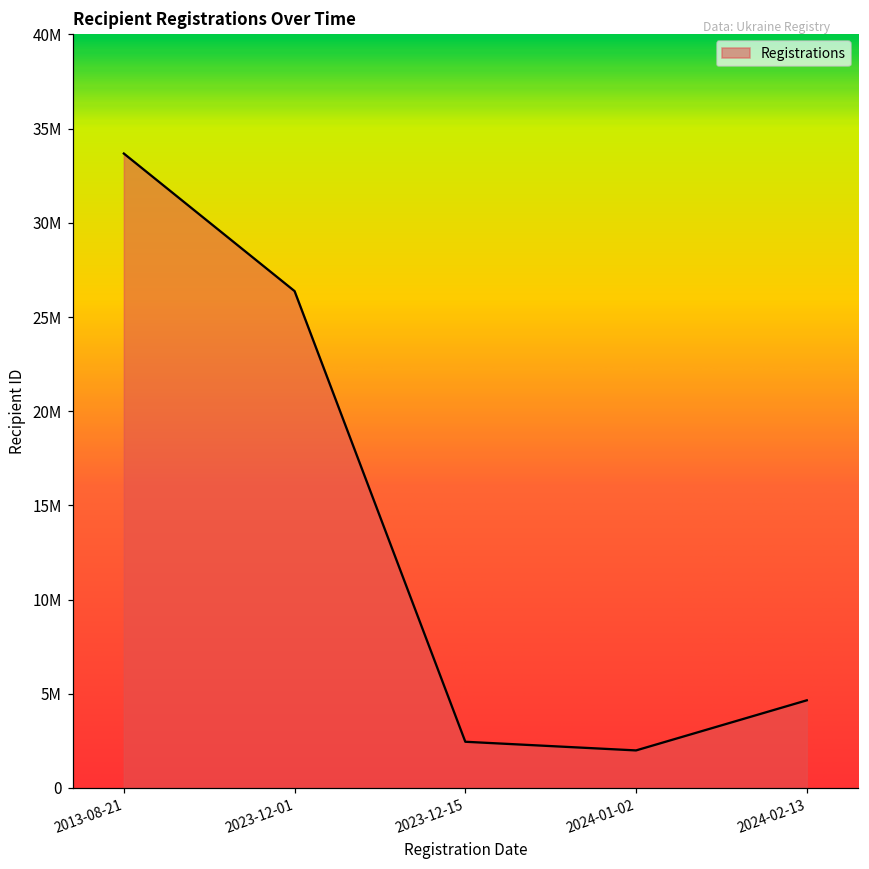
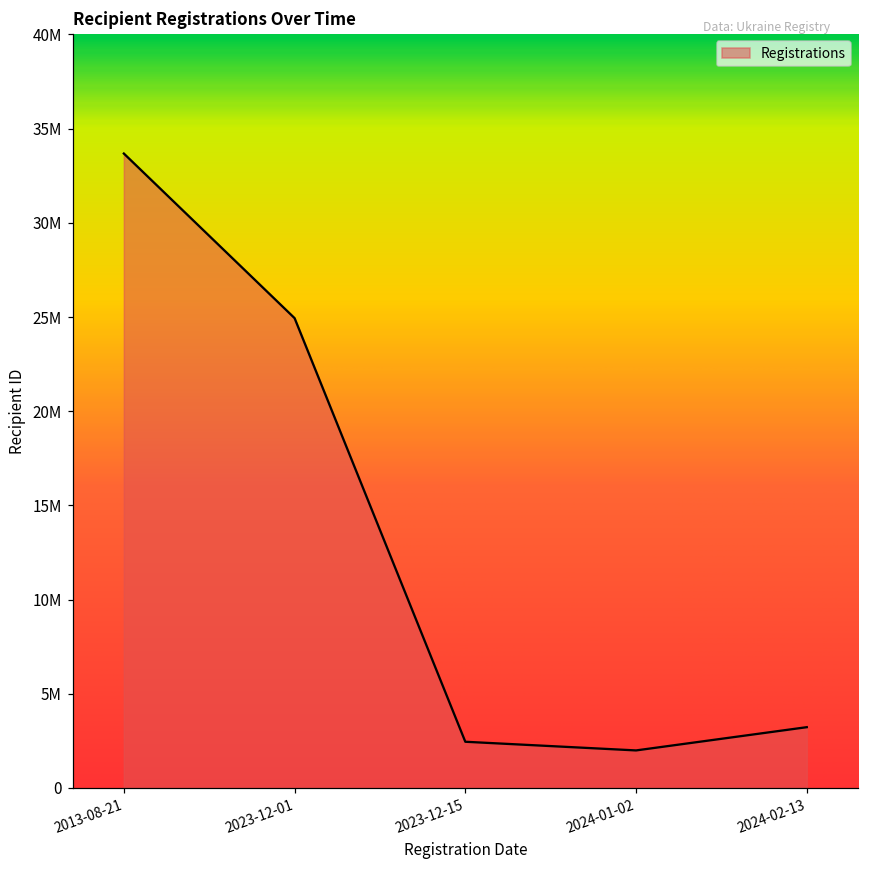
2023-12-01: 26400000 -> 24900000
2024-02-13: 4700000 -> 3200000
